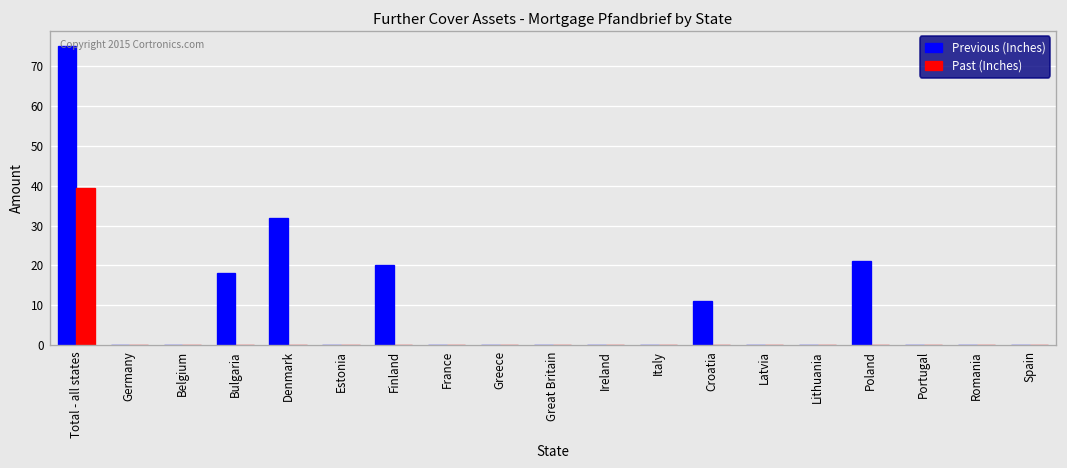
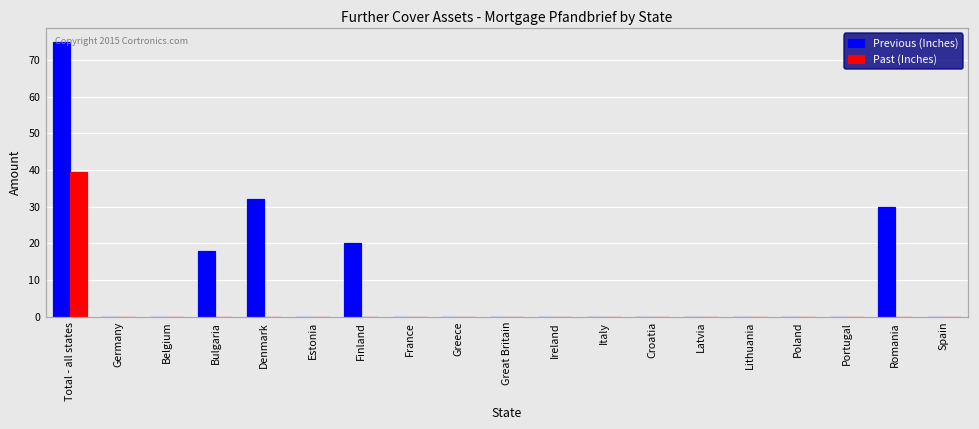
Previous (Inches), Croatia: 11 -> 0
Previous (Inches), Poland: 21 -> 0
Previous (Inches), Romania: 0 -> 30
